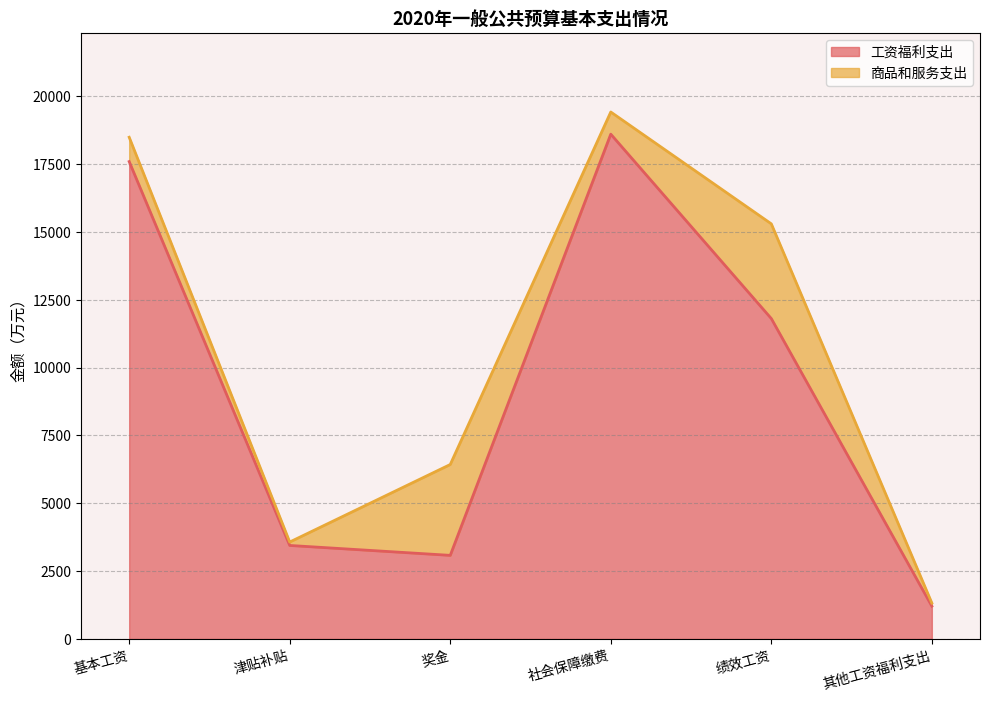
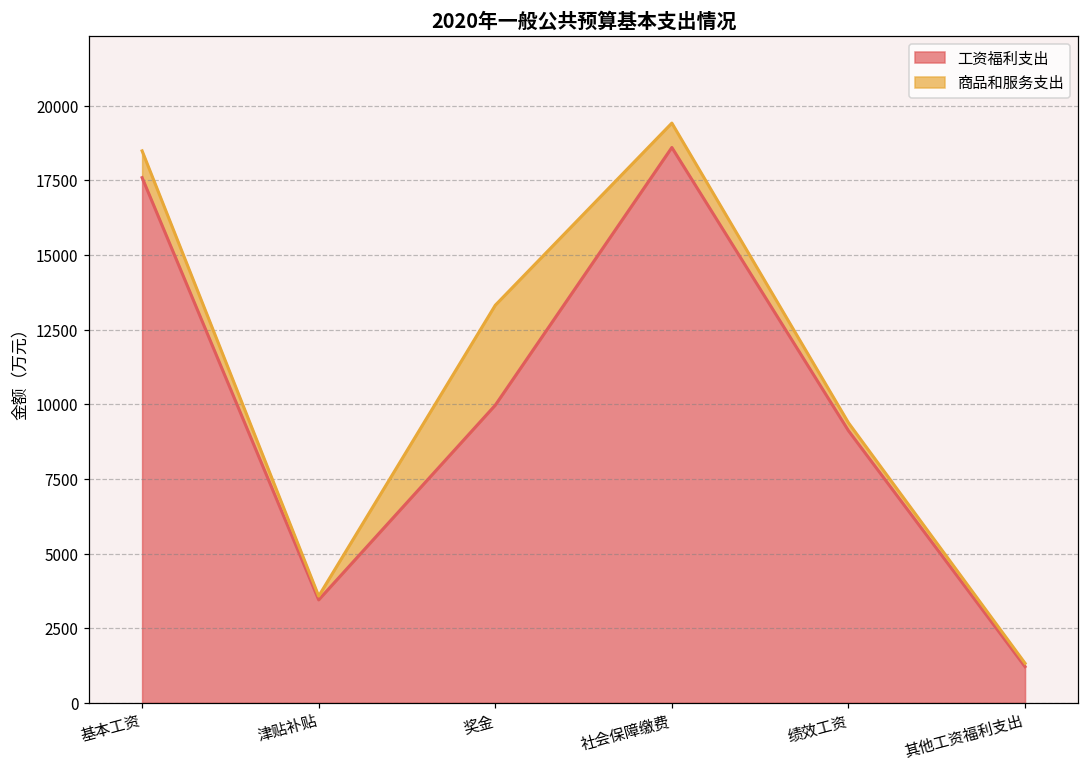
工资福利支出, 奖金: 3100 -> 10000
工资福利支出, 绩效工资: 11800 -> 9100
商品和服务支出, 绩效工资: 3500 -> 300
